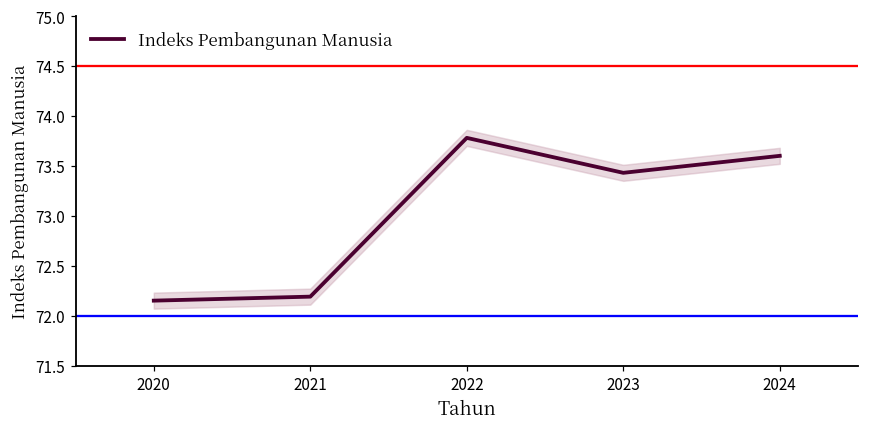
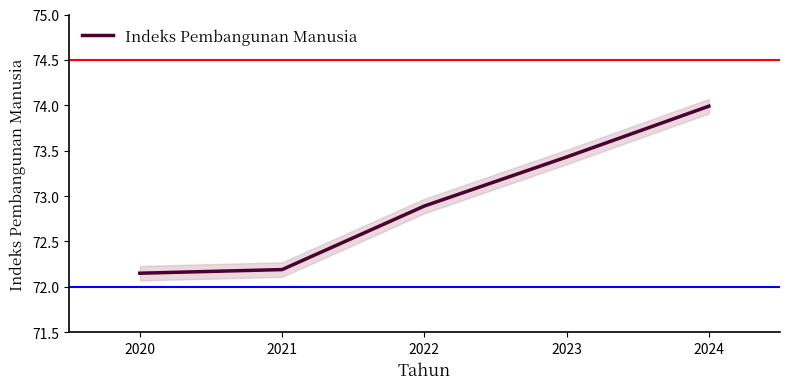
Indeks Pembangunan Manusia, 2022: 73.8 -> 72.9
Indeks Pembangunan Manusia, 2024: 73.6 -> 74.0
